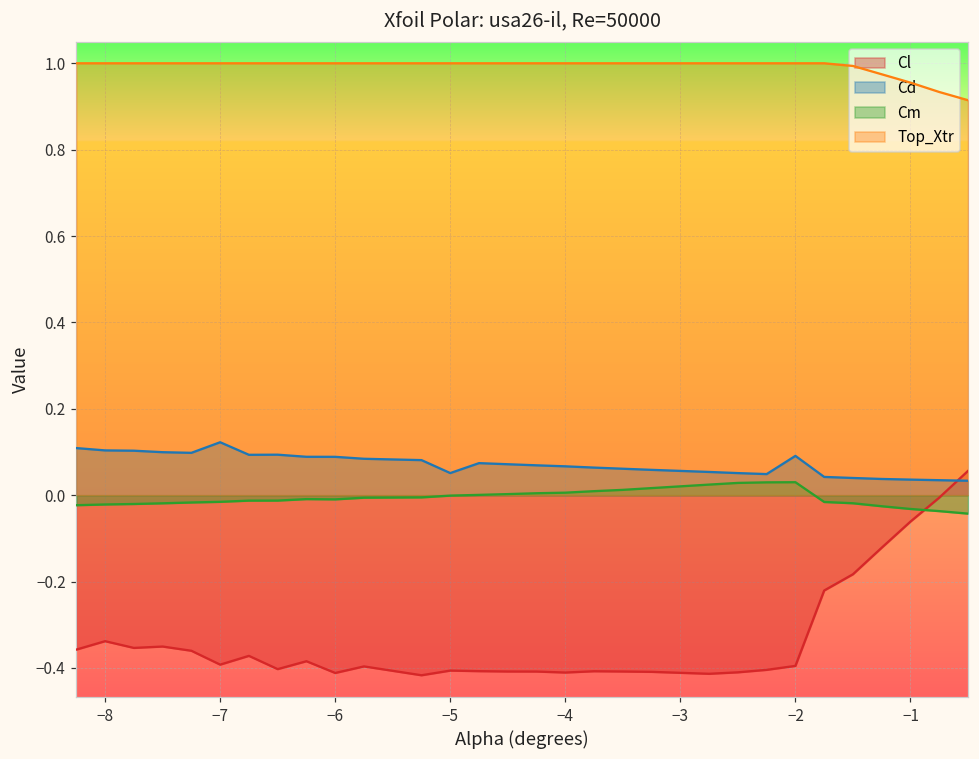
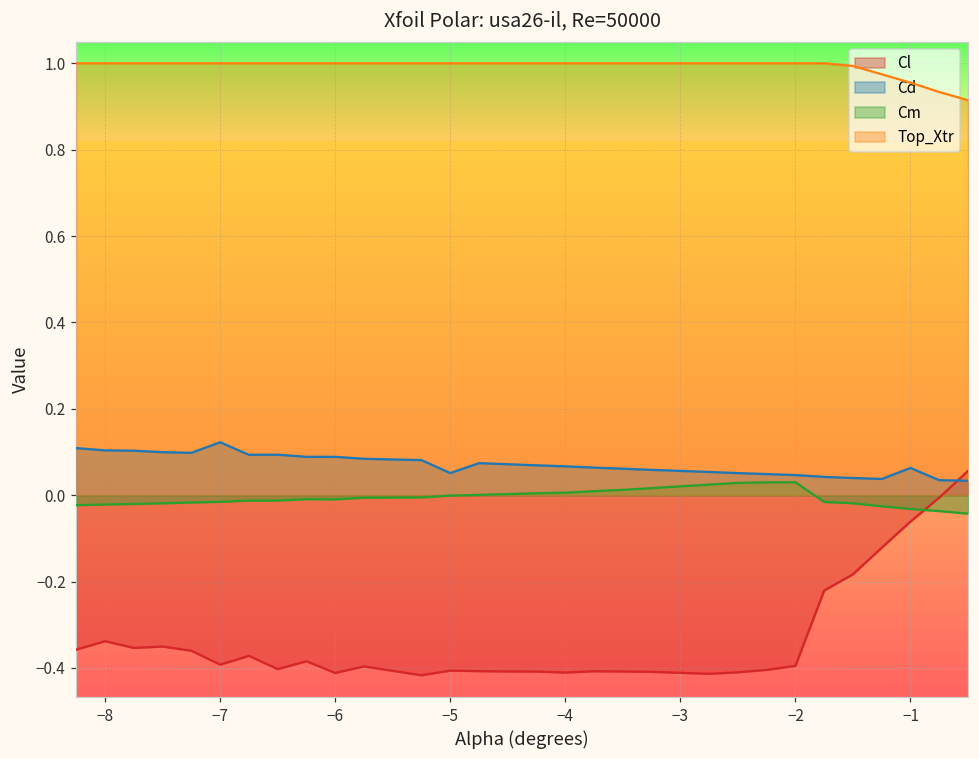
Cd, −2: 0.09 -> 0.05
Cd, −1: 0.04 -> 0.06
